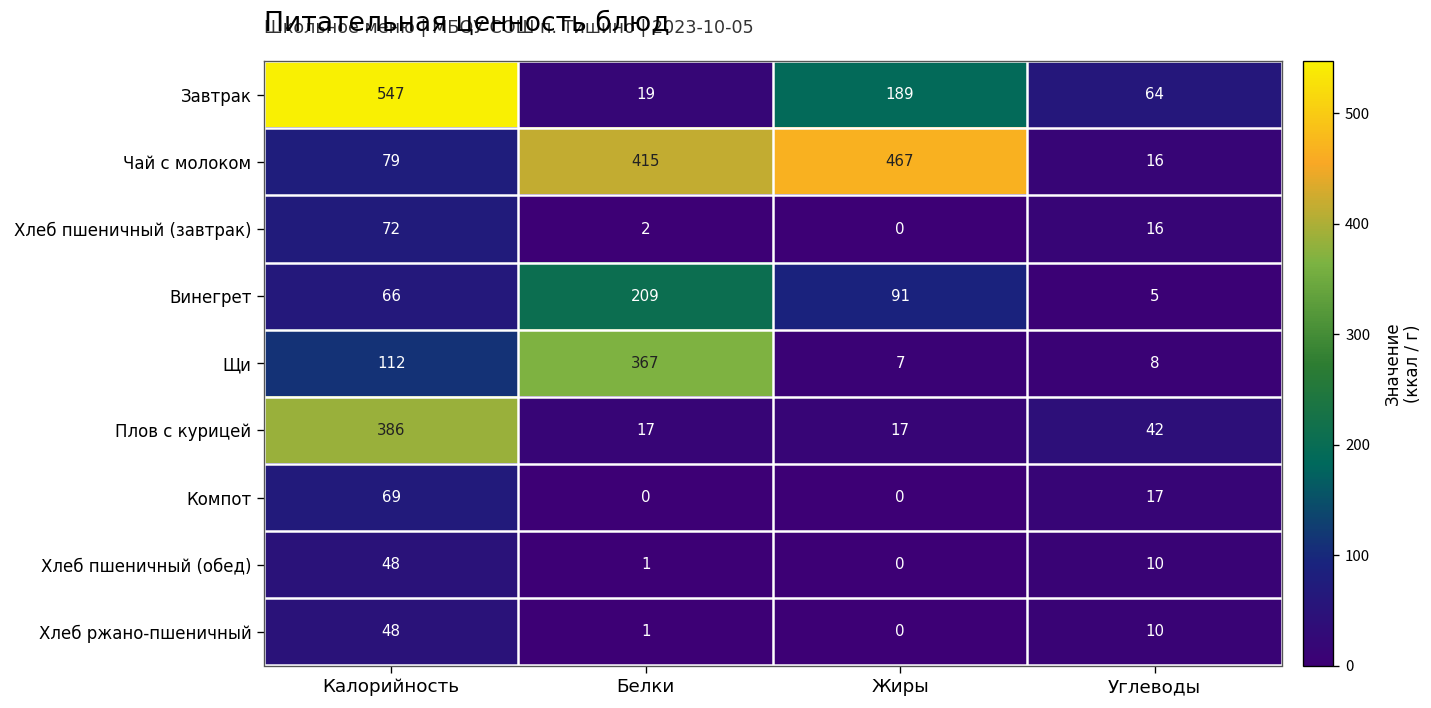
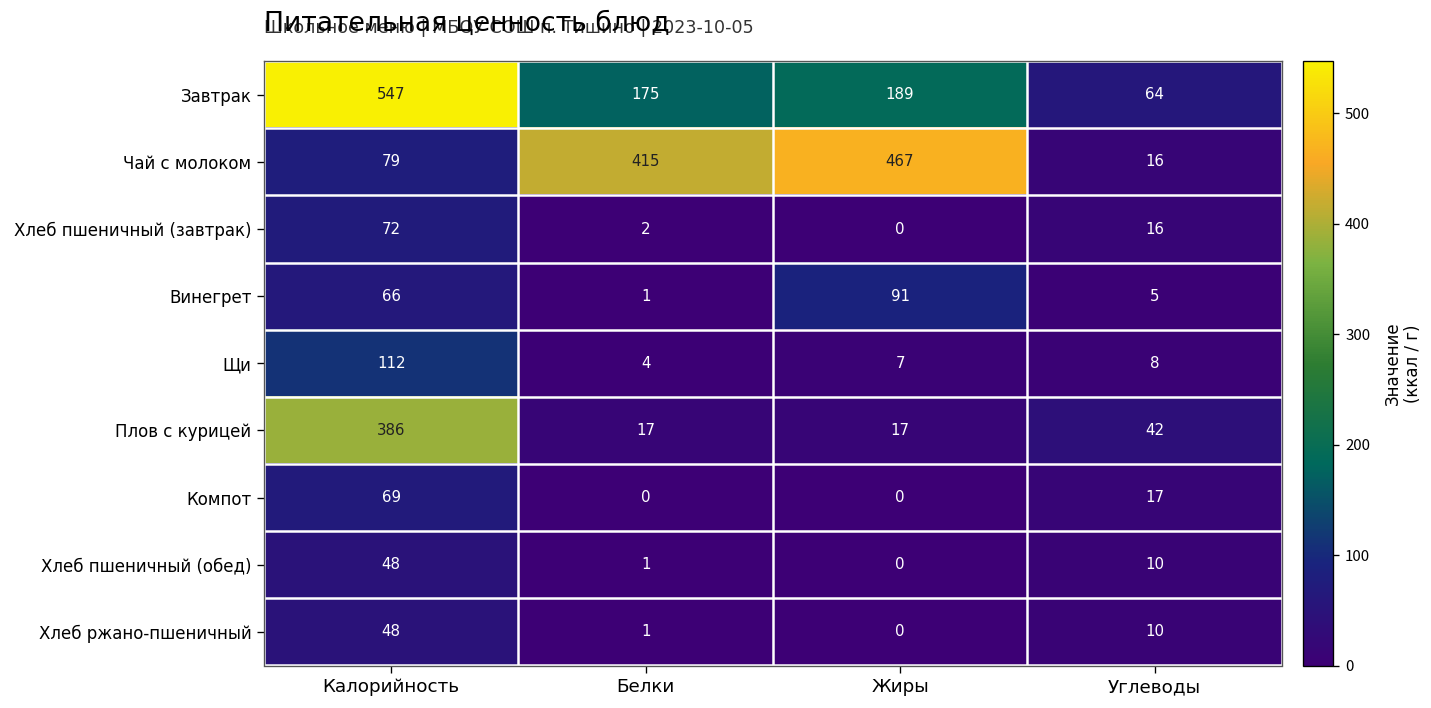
Завтрак, Белки: 19 -> 175
Винегрет, Белки: 209 -> 1
Щи, Белки: 367 -> 4
